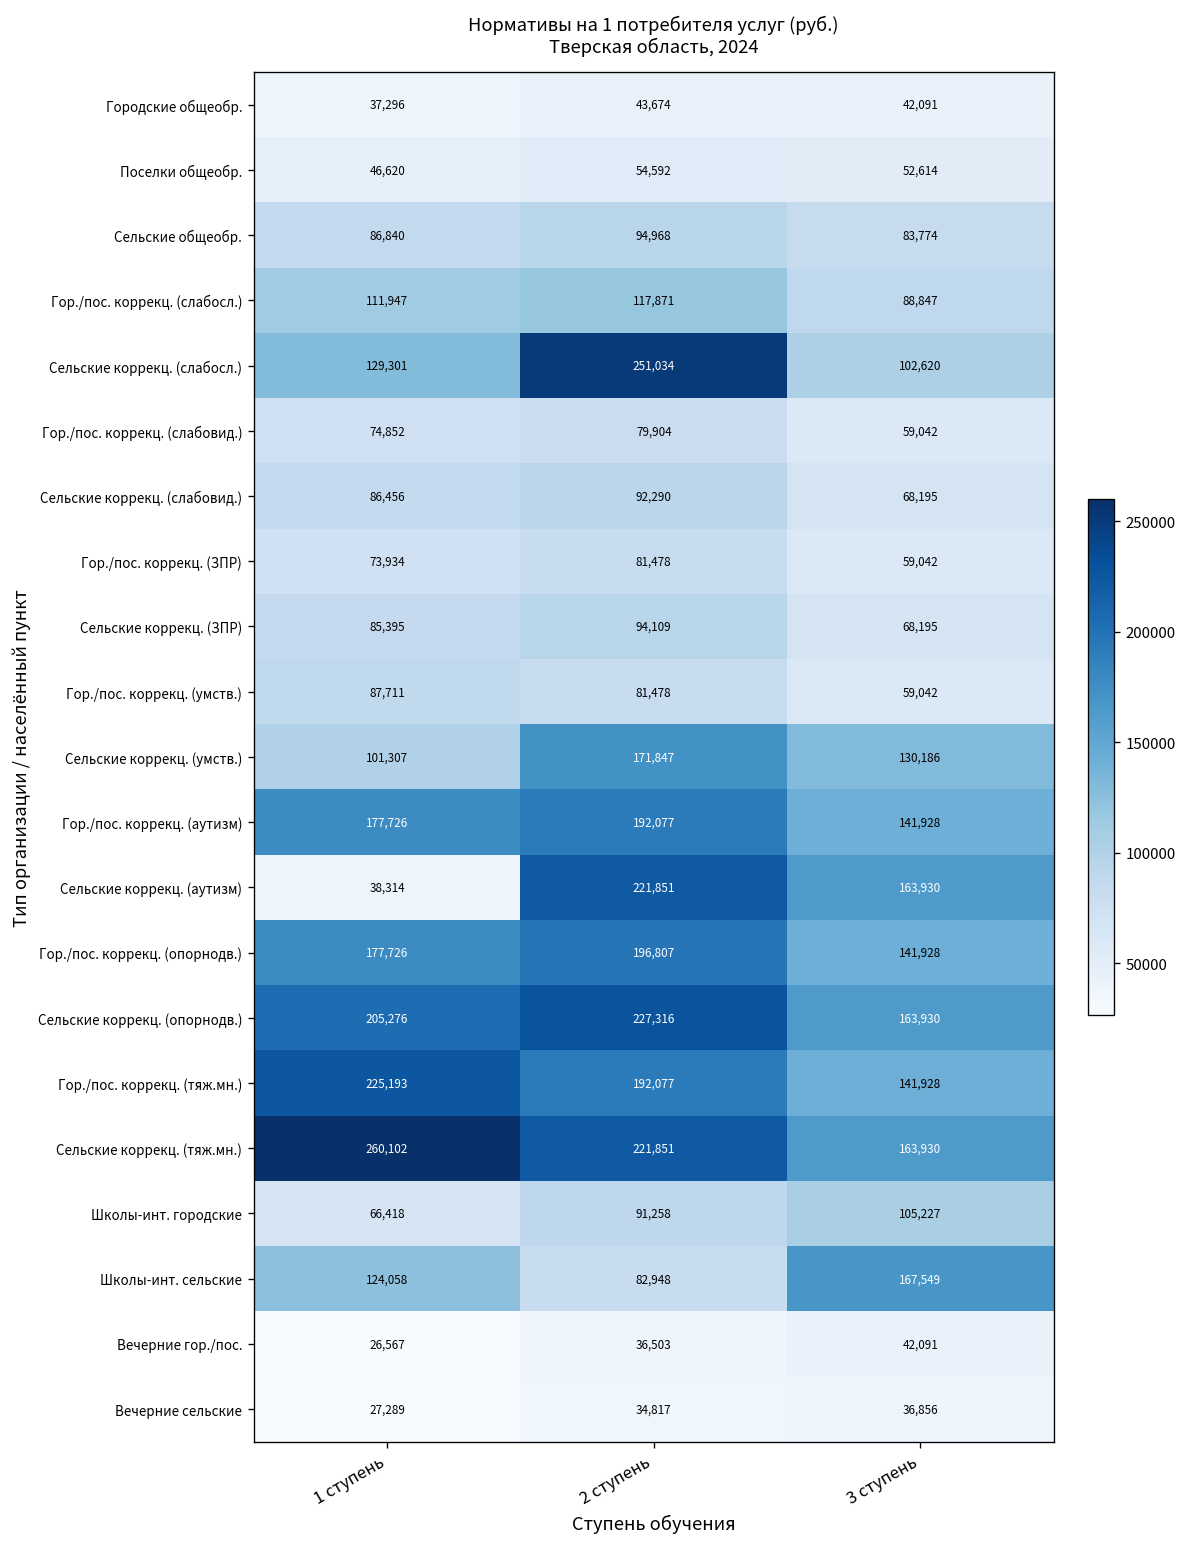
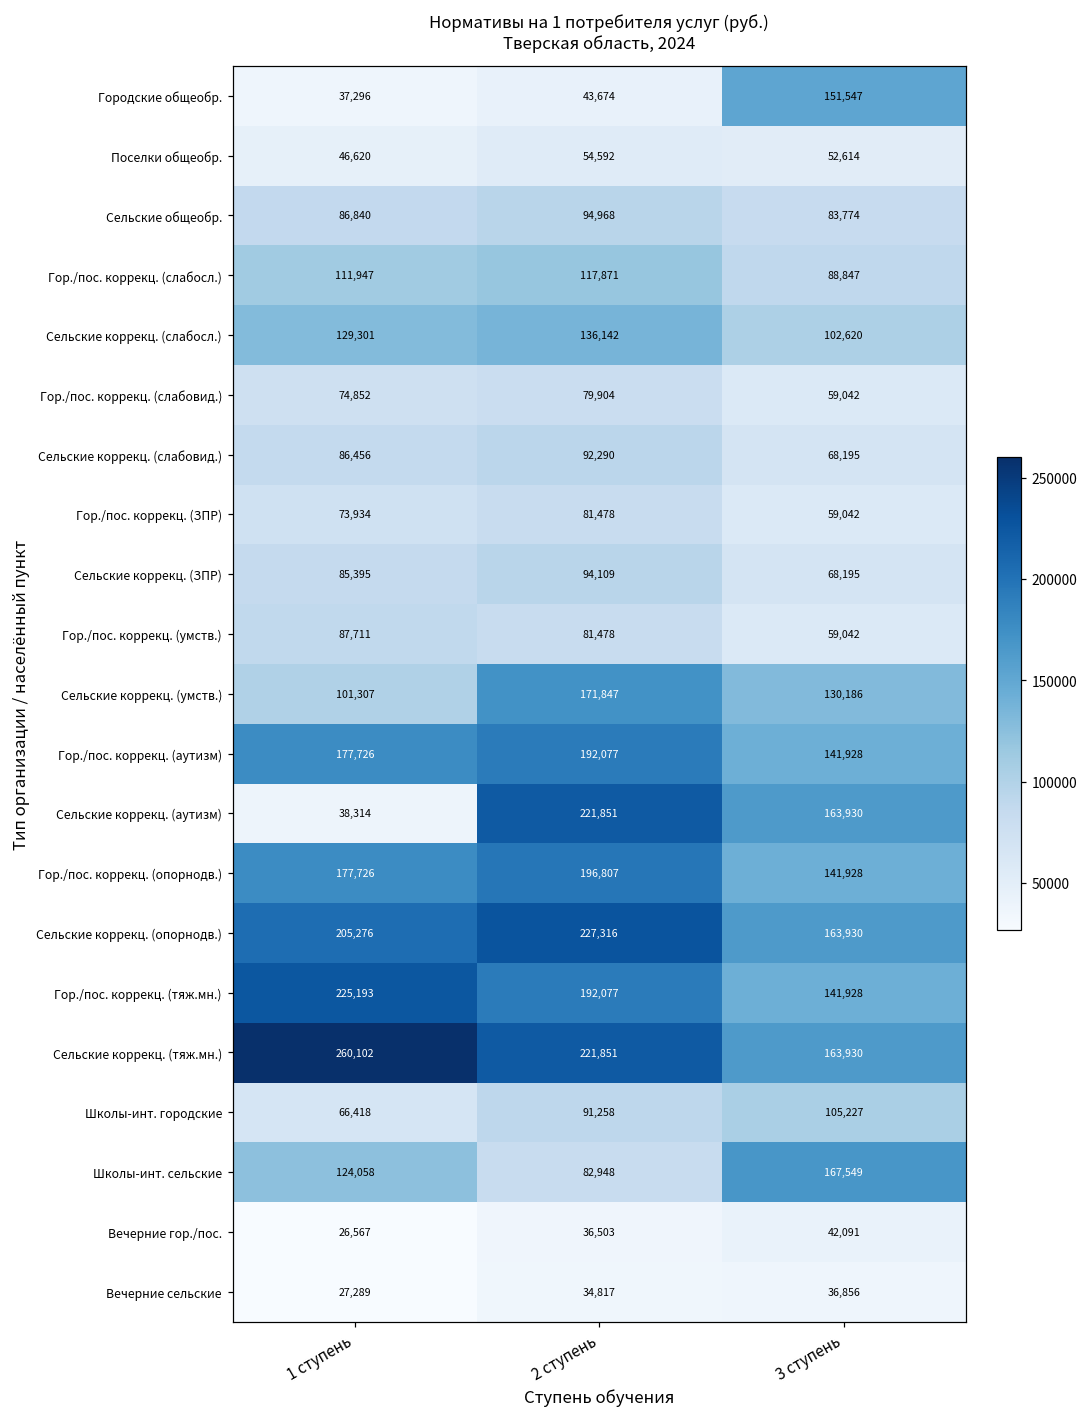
Городские общеобр., 3 ступень: 42,091 -> 151,547
Сельские коррекц. (слабосл.), 2 ступень: 251,034 -> 136,142
